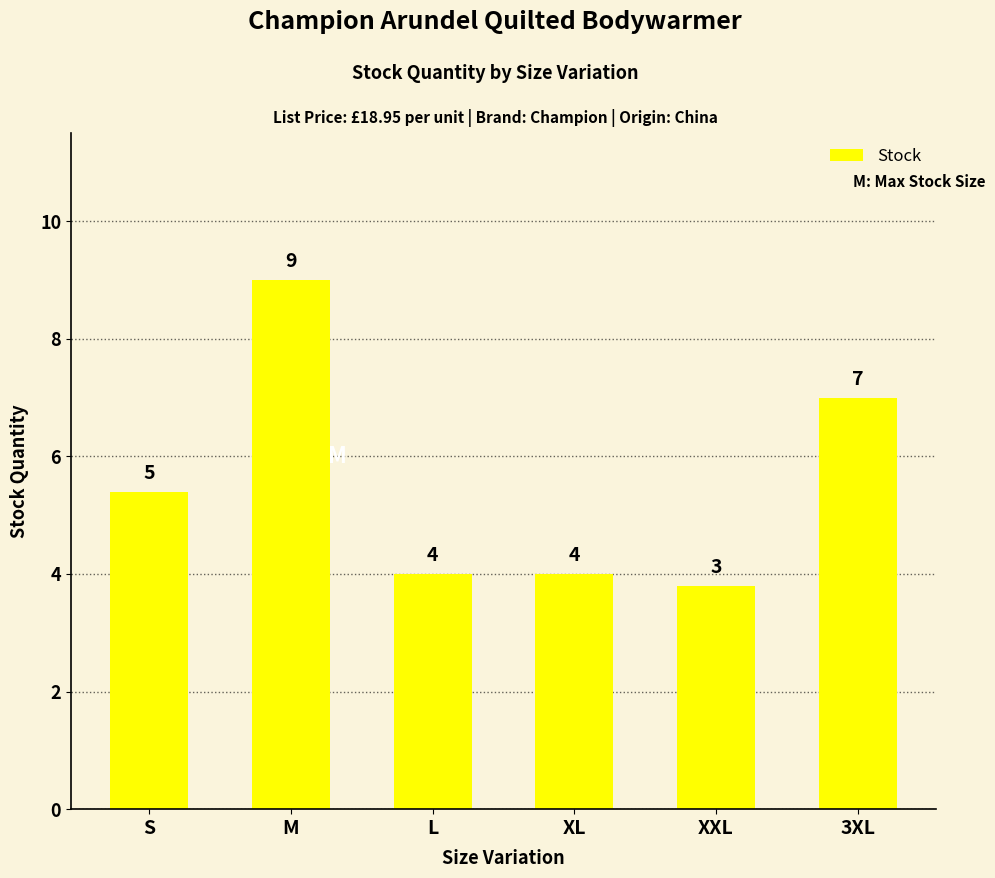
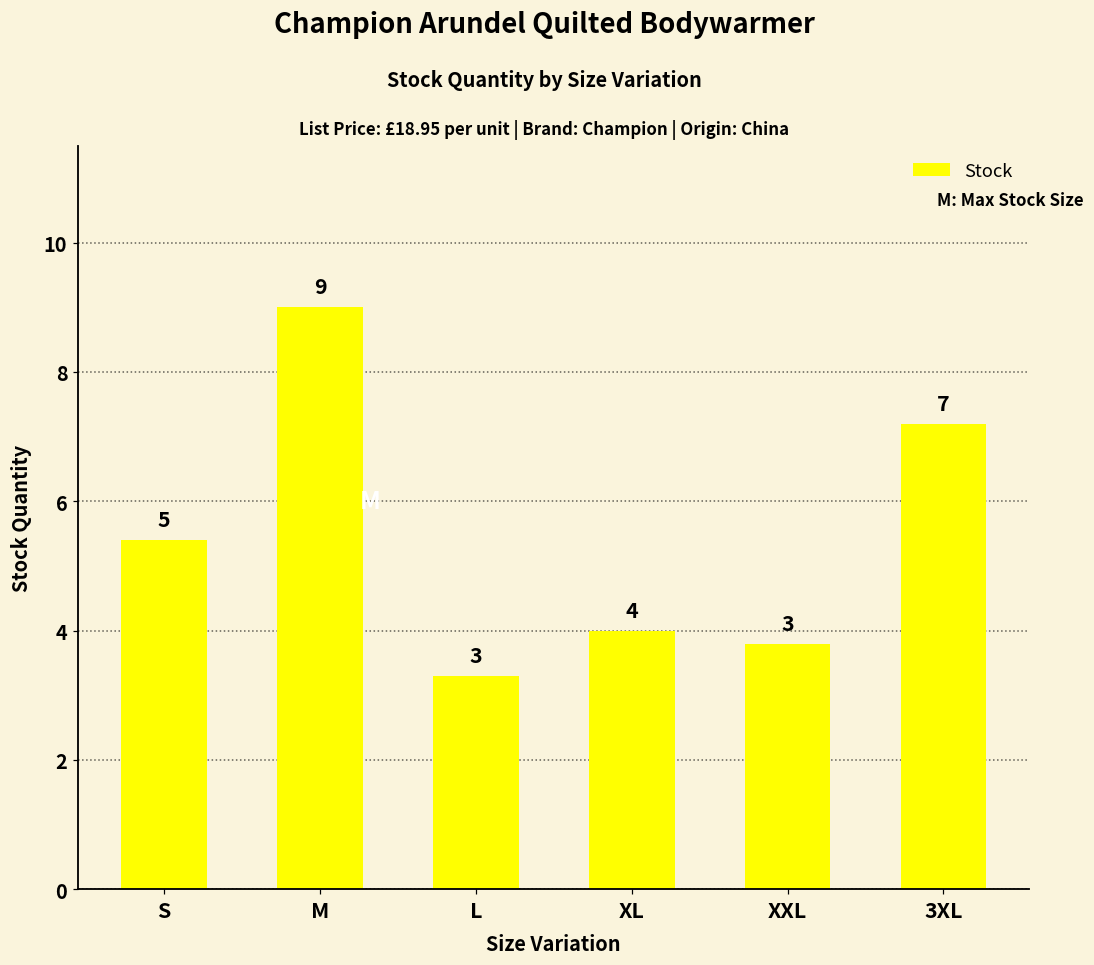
L: 4 -> 3
3XL: 7.0 -> 7.2
